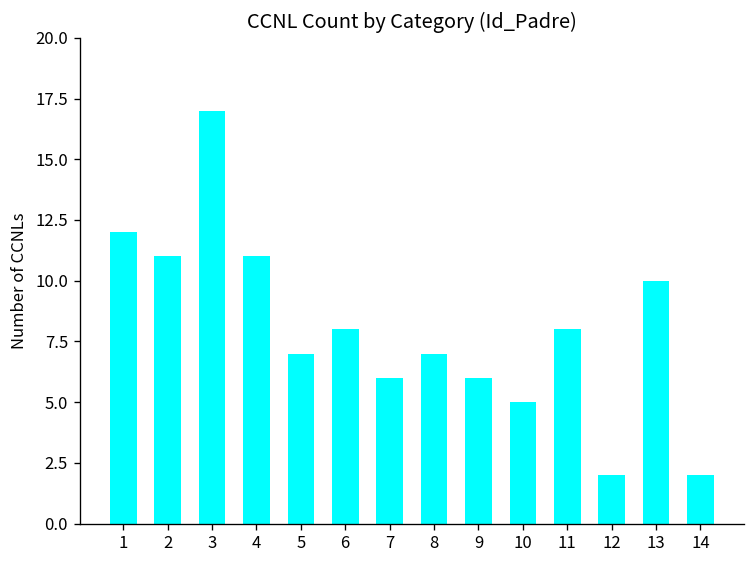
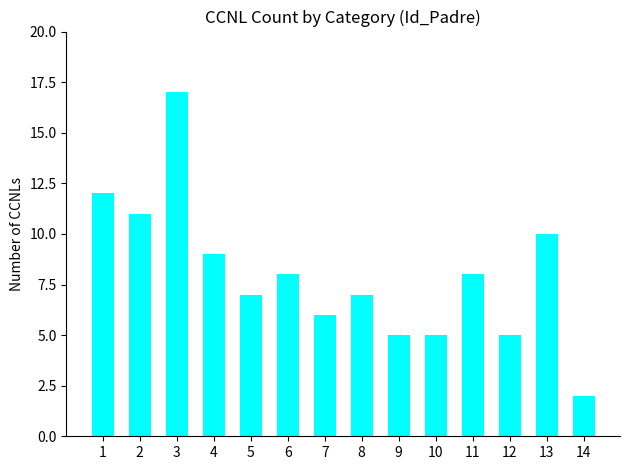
4: 11 -> 9
9: 6 -> 5
12: 2 -> 5
